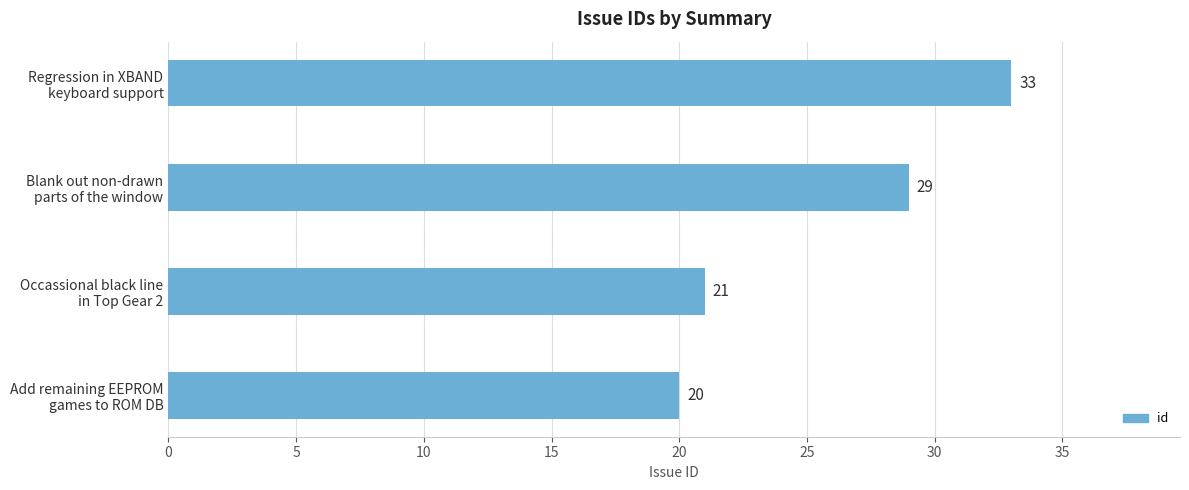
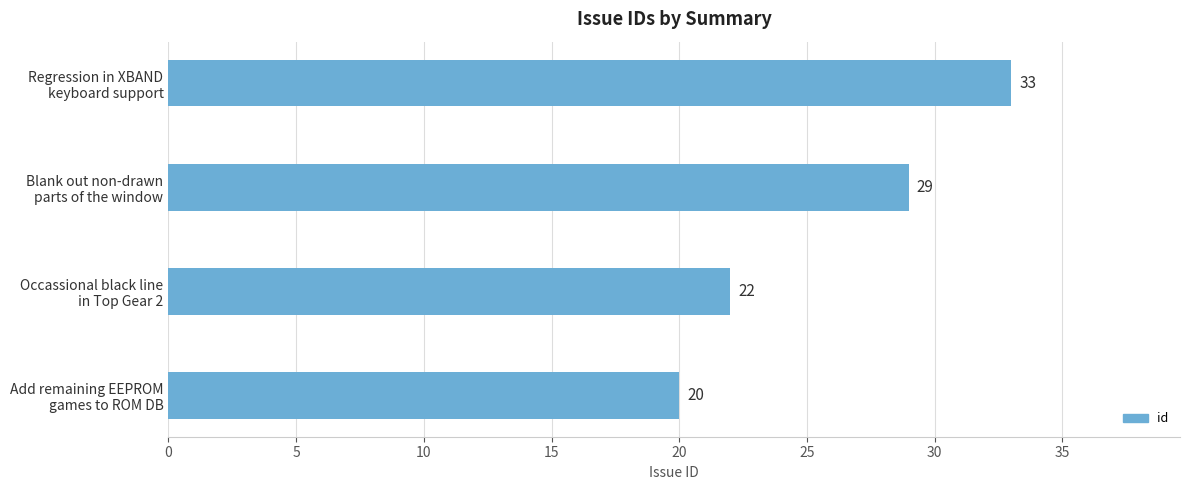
Occassional black line in Top Gear 2: 21 -> 22
